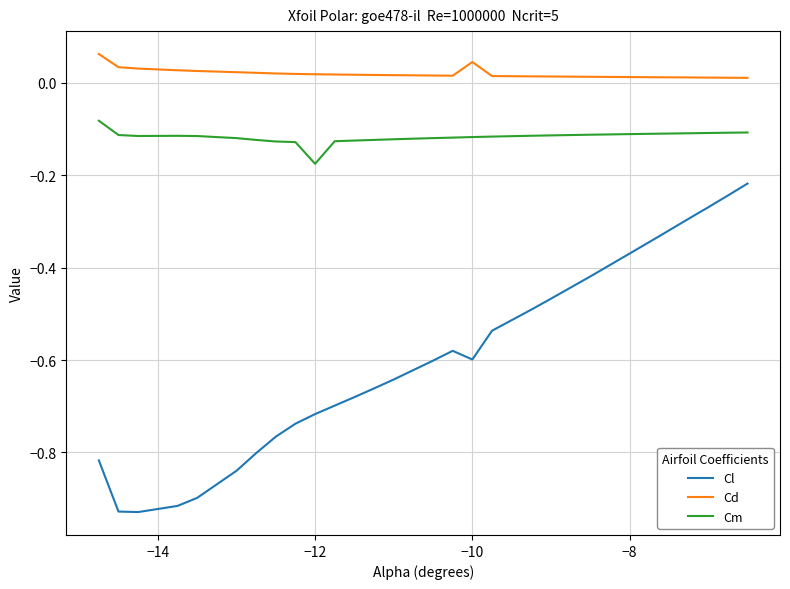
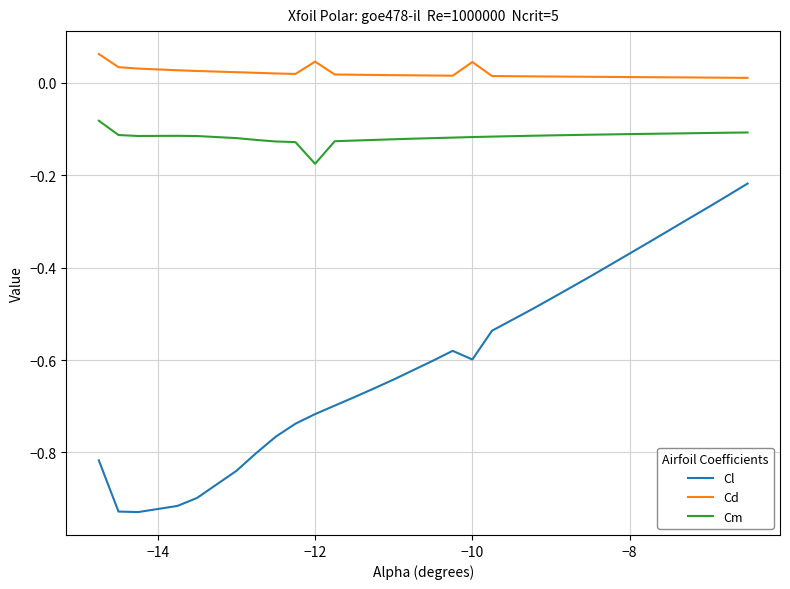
Cd, −12: 0.02 -> 0.05
